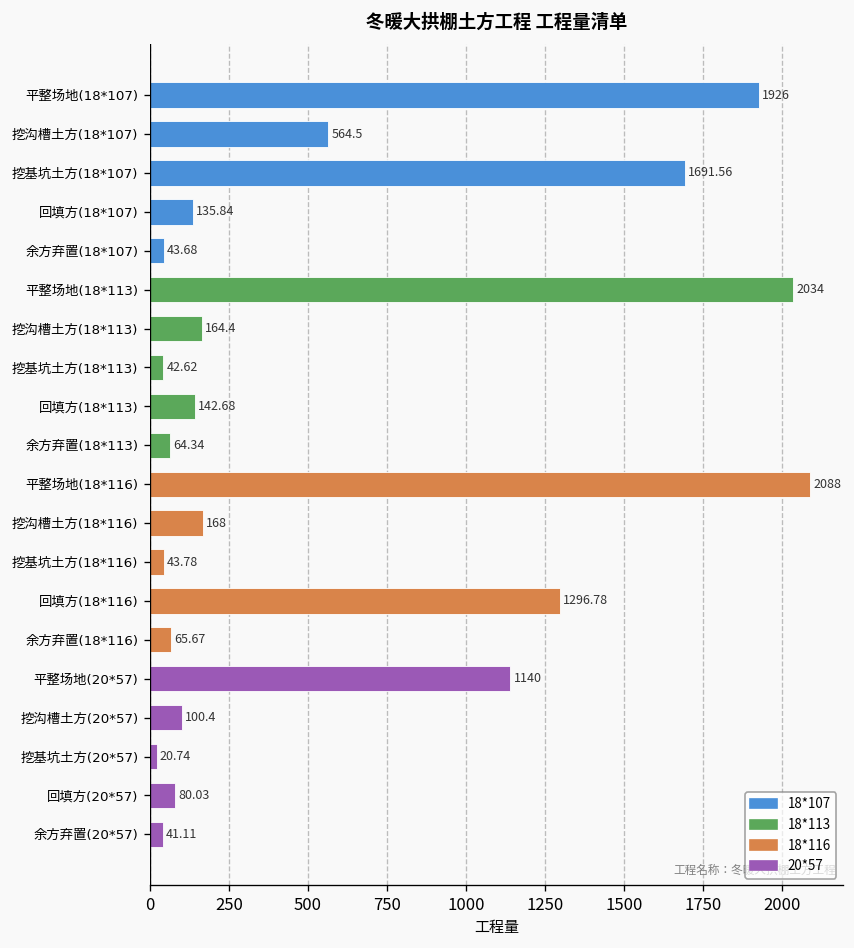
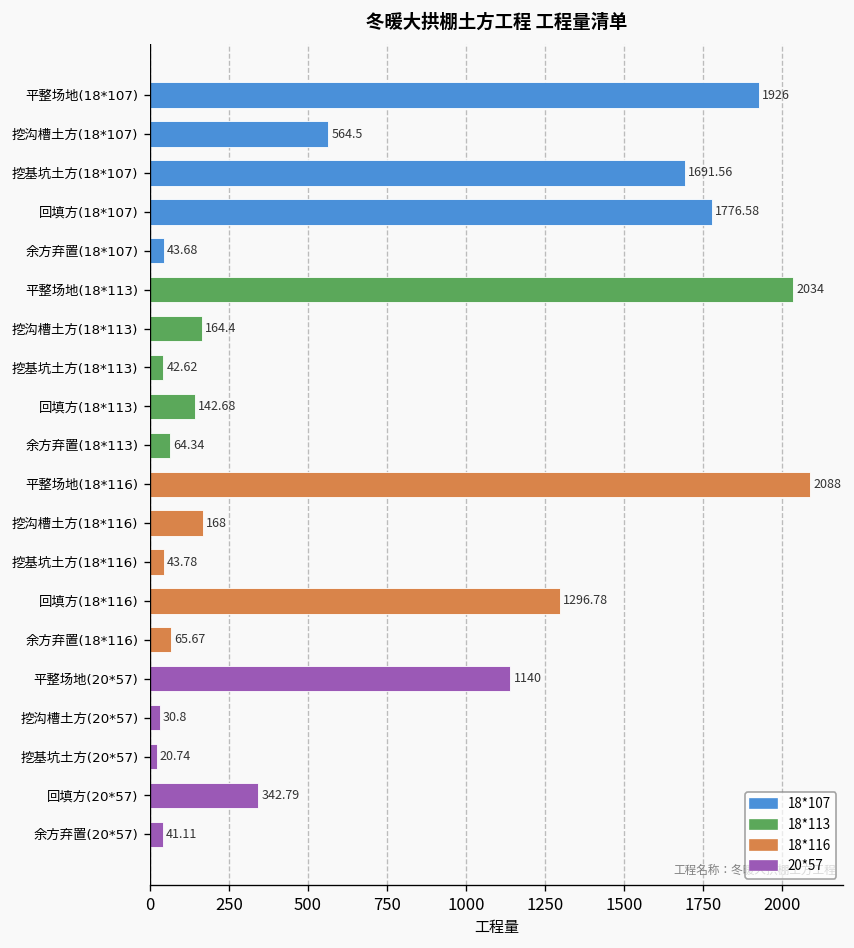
回填方(18*107): 135.84 -> 1776.58
挖沟槽土方(20*57): 100.4 -> 30.8
回填方(20*57): 80.03 -> 342.79
